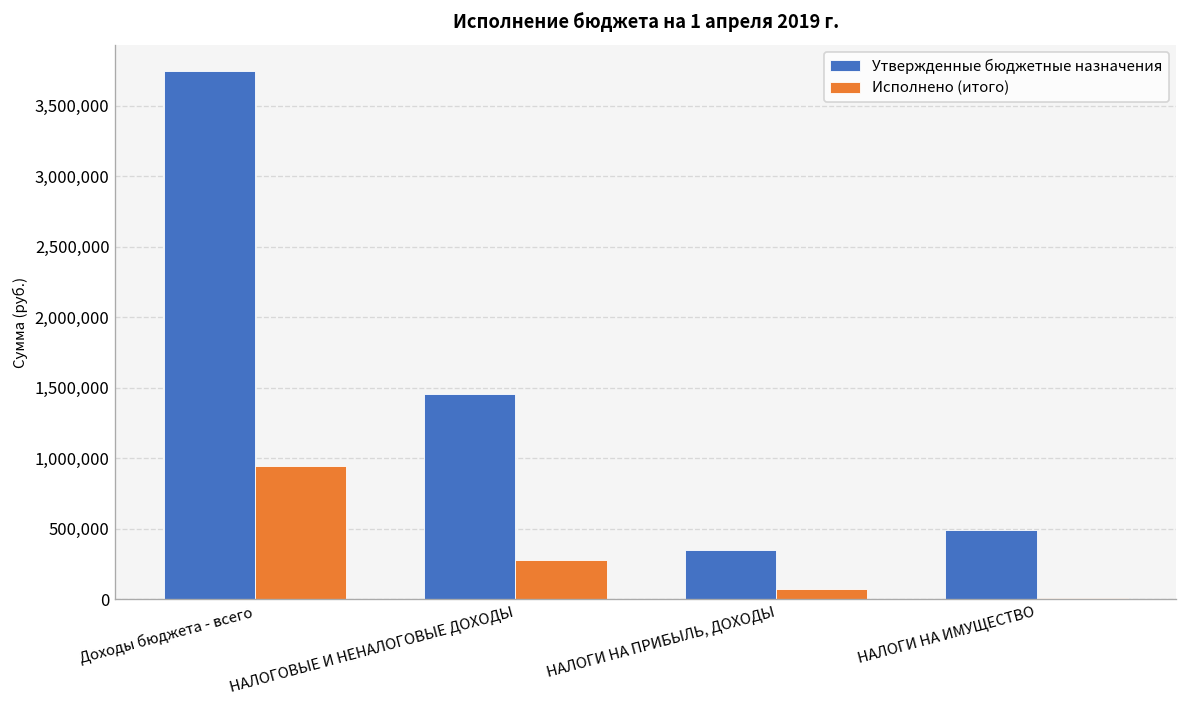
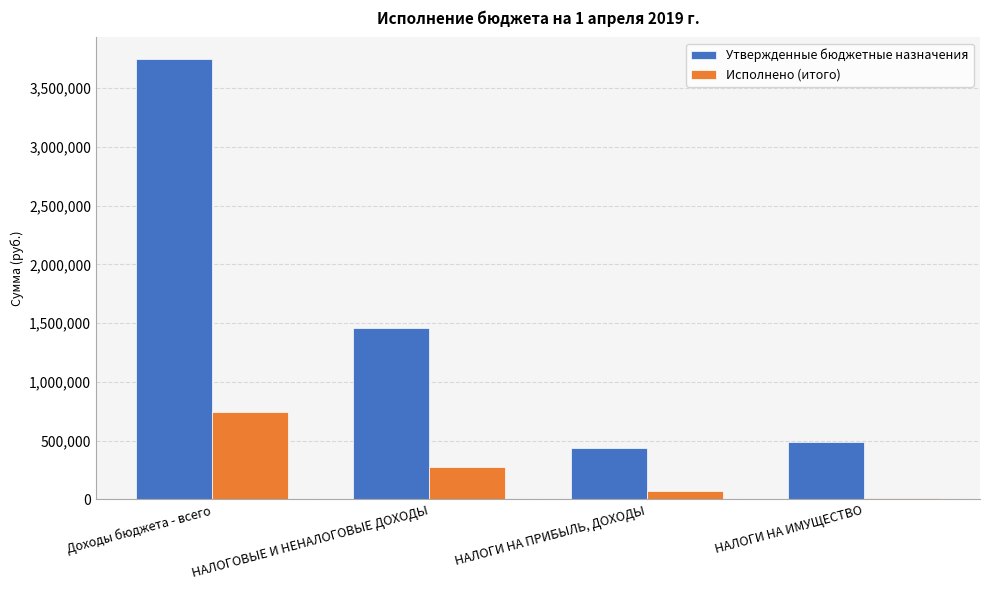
Исполнено (итого), Доходы бюджета - всего: 950,000 -> 750,000
Утвержденные бюджетные назначения, НАЛОГИ НА ПРИБЫЛЬ, ДОХОДЫ: 350,000 -> 430,000
